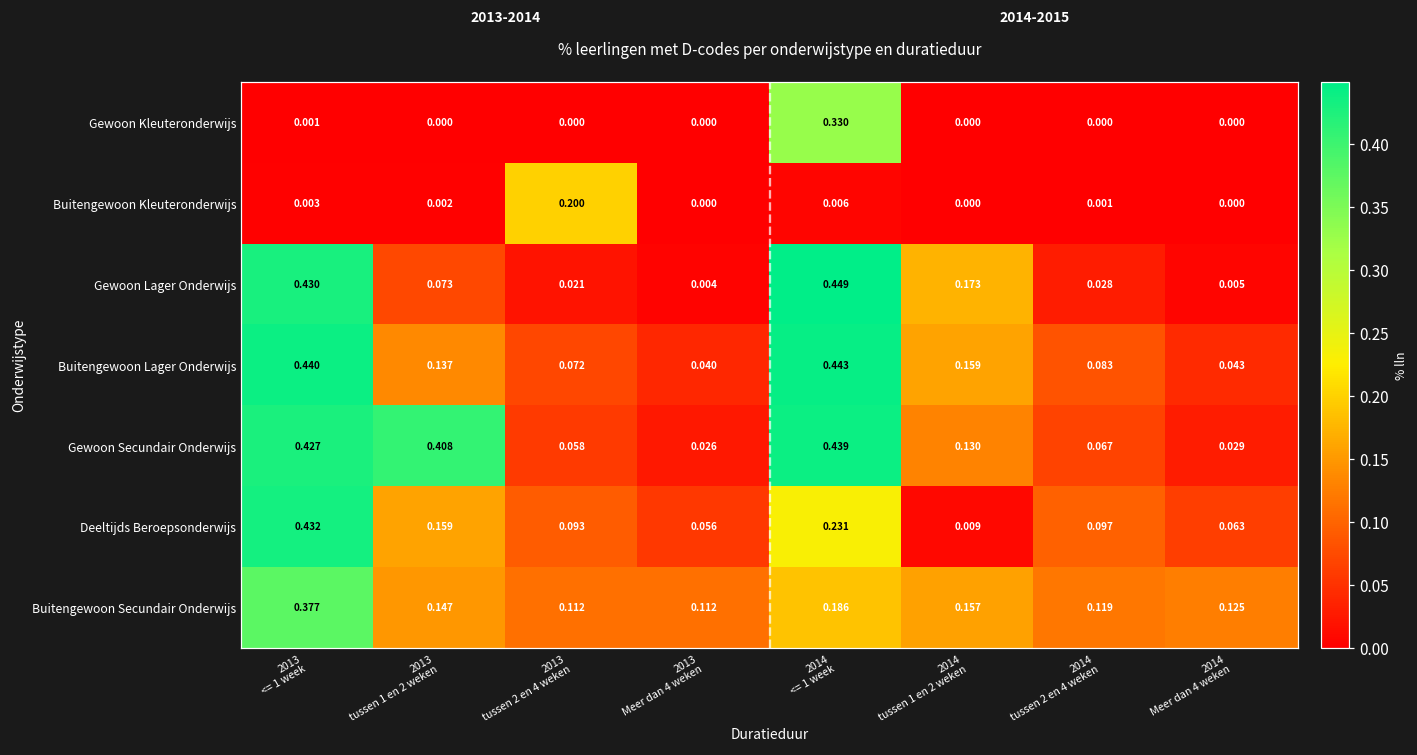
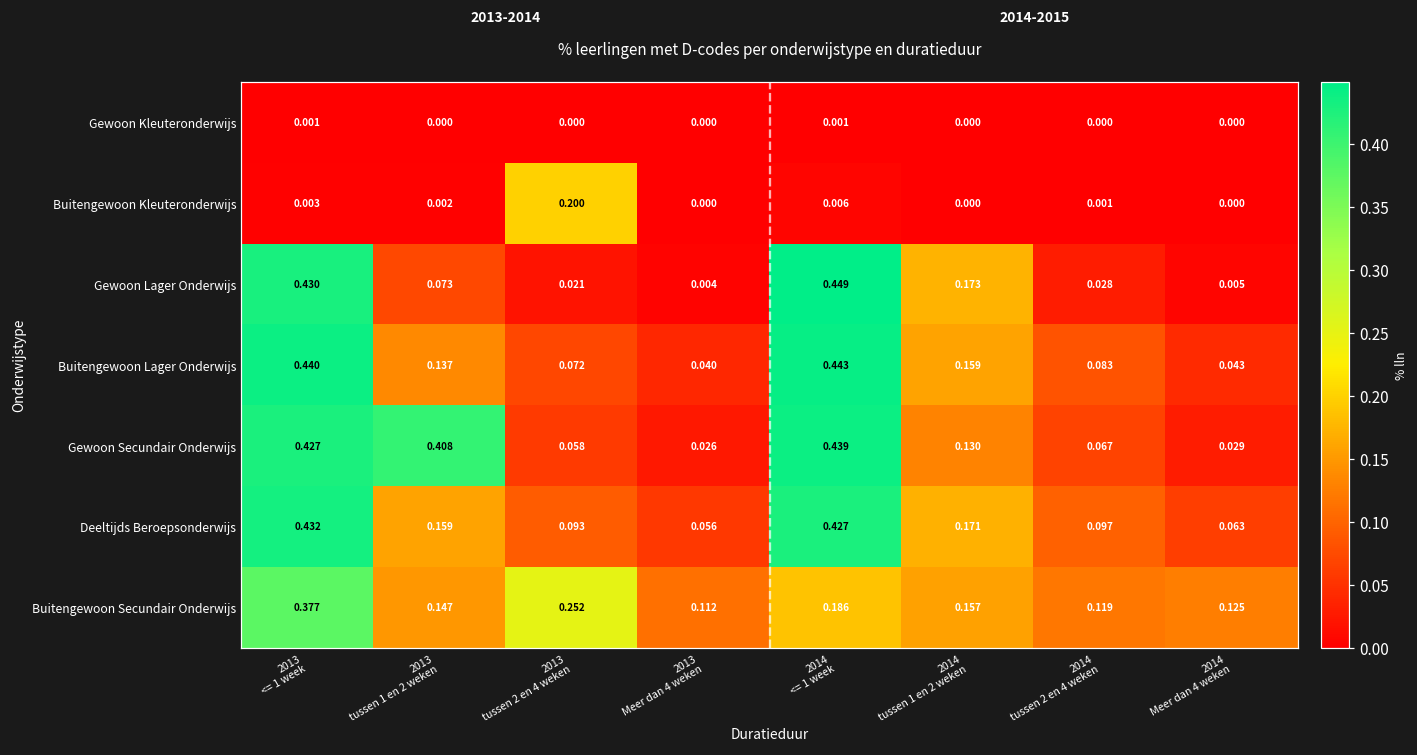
Gewoon Kleuteronderwijs, 2014 <= 1 week: 0.330 -> 0.001
Deeltijds Beroepsonderwijs, 2014 <= 1 week: 0.231 -> 0.427
Deeltijds Beroepsonderwijs, 2014 tussen 1 en 2 weken: 0.009 -> 0.171
Buitengewoon Secundair Onderwijs, 2013 tussen 2 en 4 weken: 0.112 -> 0.252
